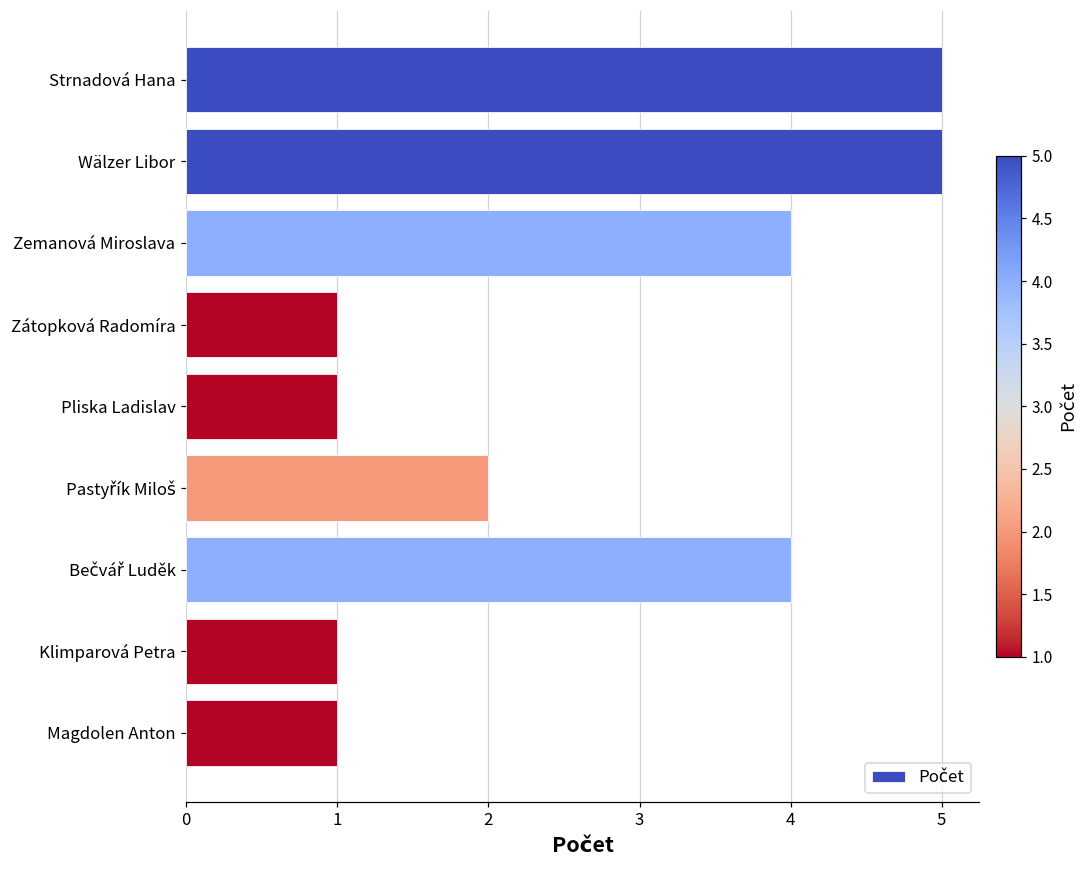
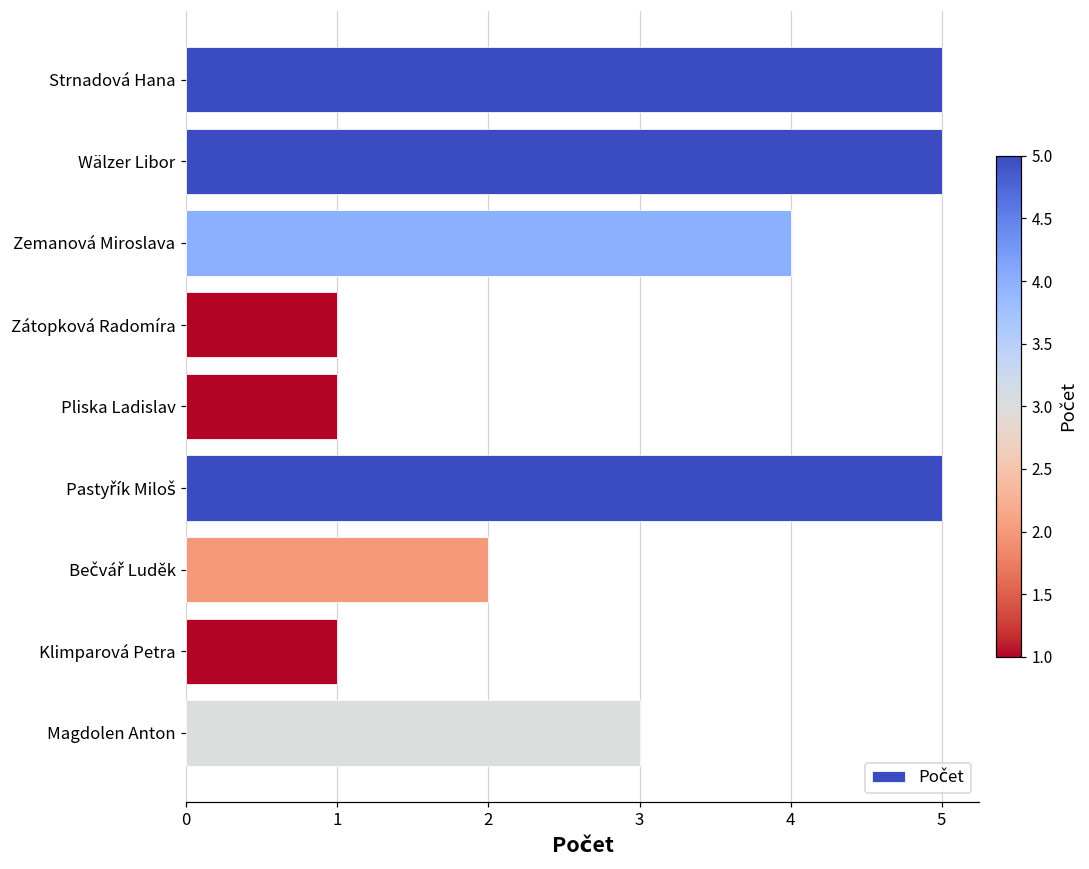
Pastyřík Miloš: 2 -> 5
Bečvář Luděk: 4 -> 2
Magdolen Anton: 1 -> 3
